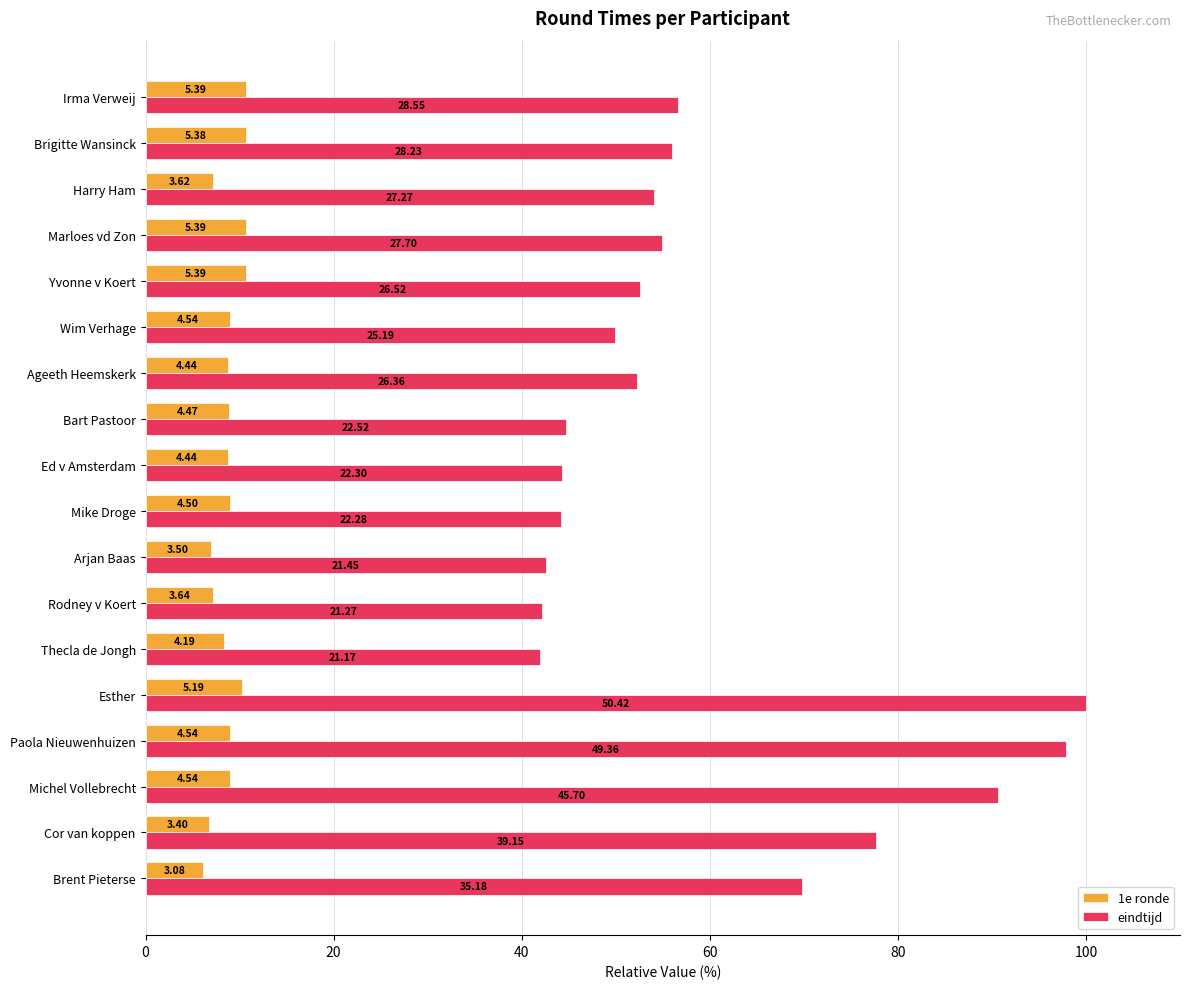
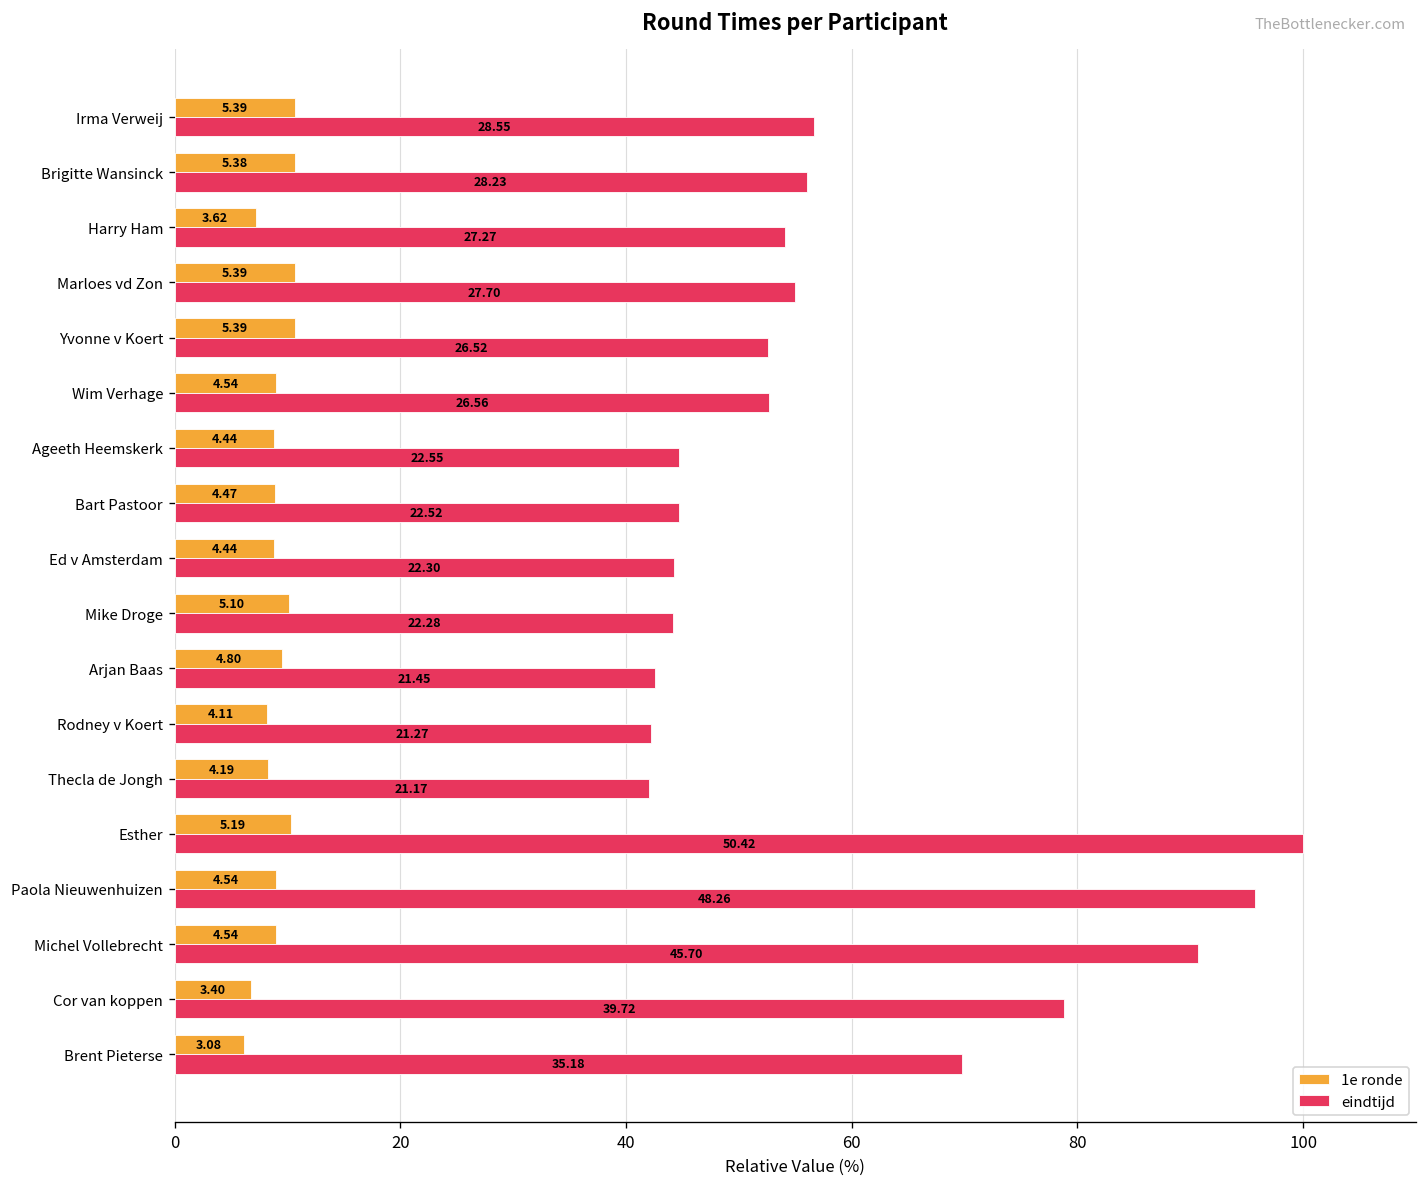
eindtijd, Wim Verhage: 25.19 -> 26.56
eindtijd, Ageeth Heemskerk: 26.36 -> 22.55
1e ronde, Mike Droge: 4.50 -> 5.10
1e ronde, Arjan Baas: 3.50 -> 4.80
1e ronde, Rodney v Koert: 3.64 -> 4.11
eindtijd, Paola Nieuwenhuizen: 49.36 -> 48.26
eindtijd, Cor van koppen: 39.15 -> 39.72
